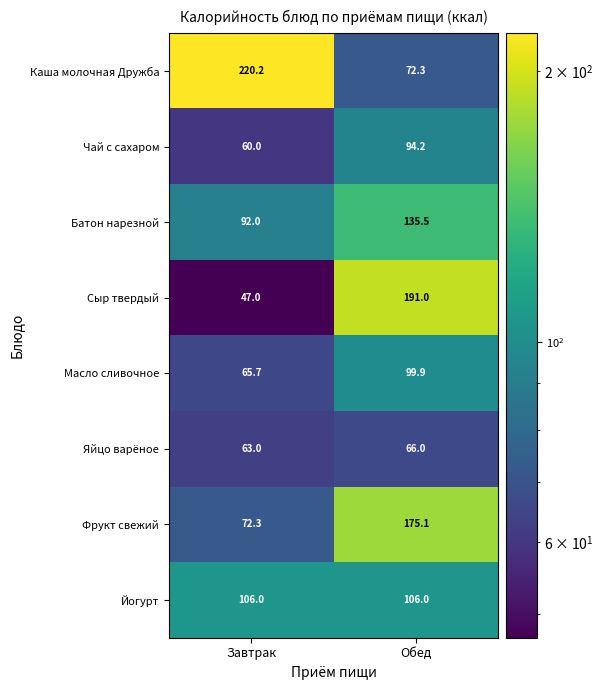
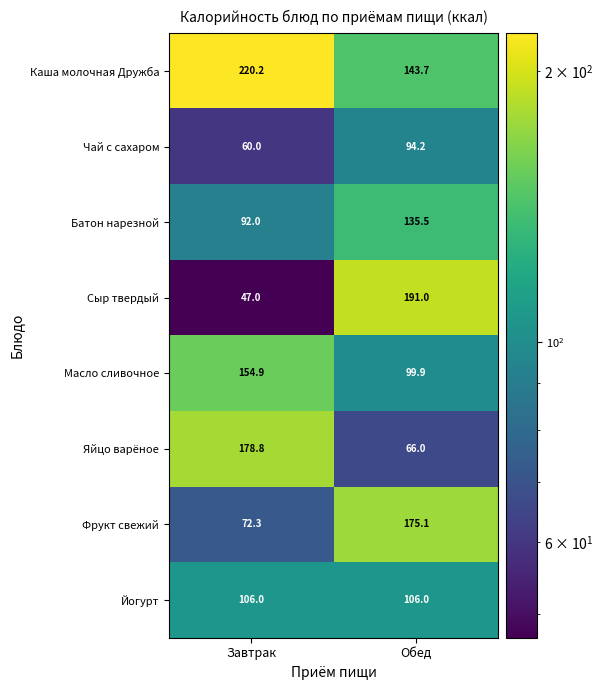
Каша молочная Дружба, Обед: 72.3 -> 143.7
Масло сливочное, Завтрак: 65.7 -> 154.9
Яйцо варёное, Завтрак: 63.0 -> 178.8
